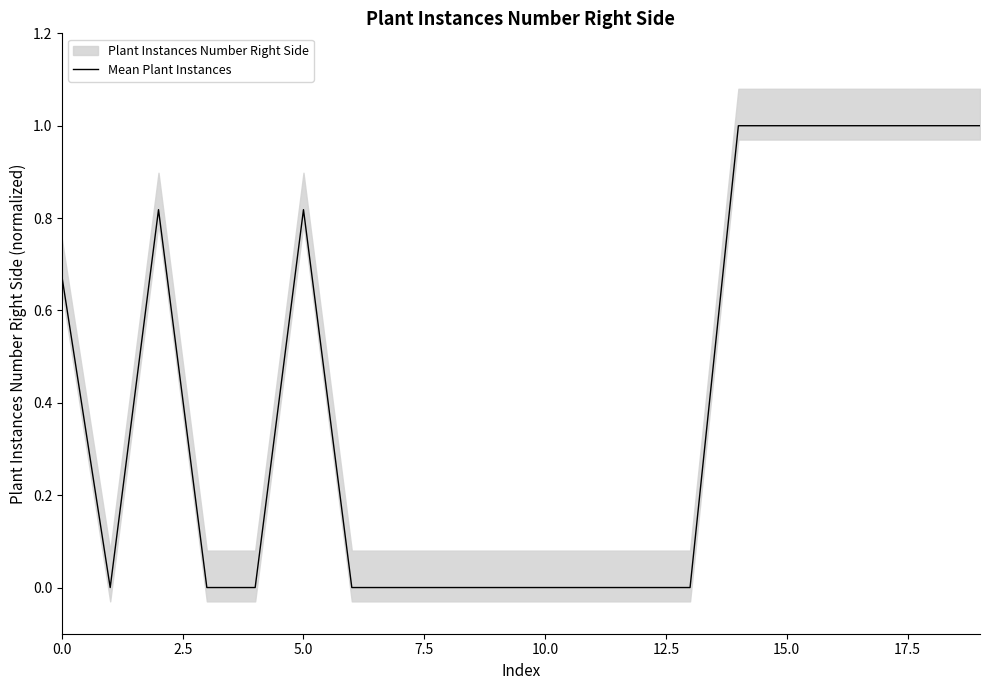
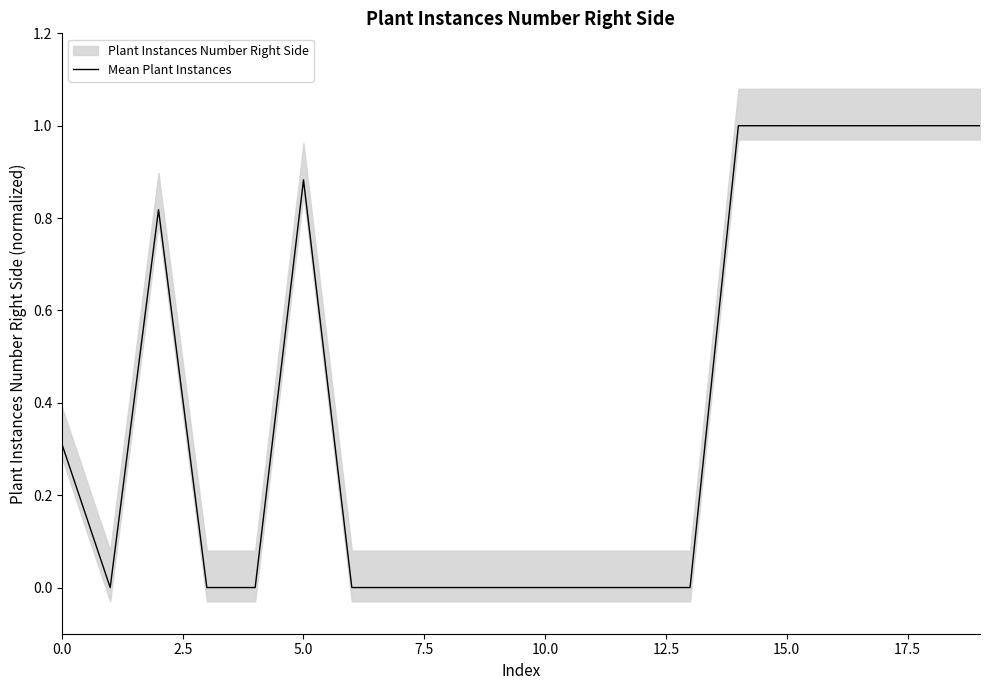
Mean Plant Instances, 0.0: 0.67 -> 0.31
Mean Plant Instances, 5.0: 0.82 -> 0.88
